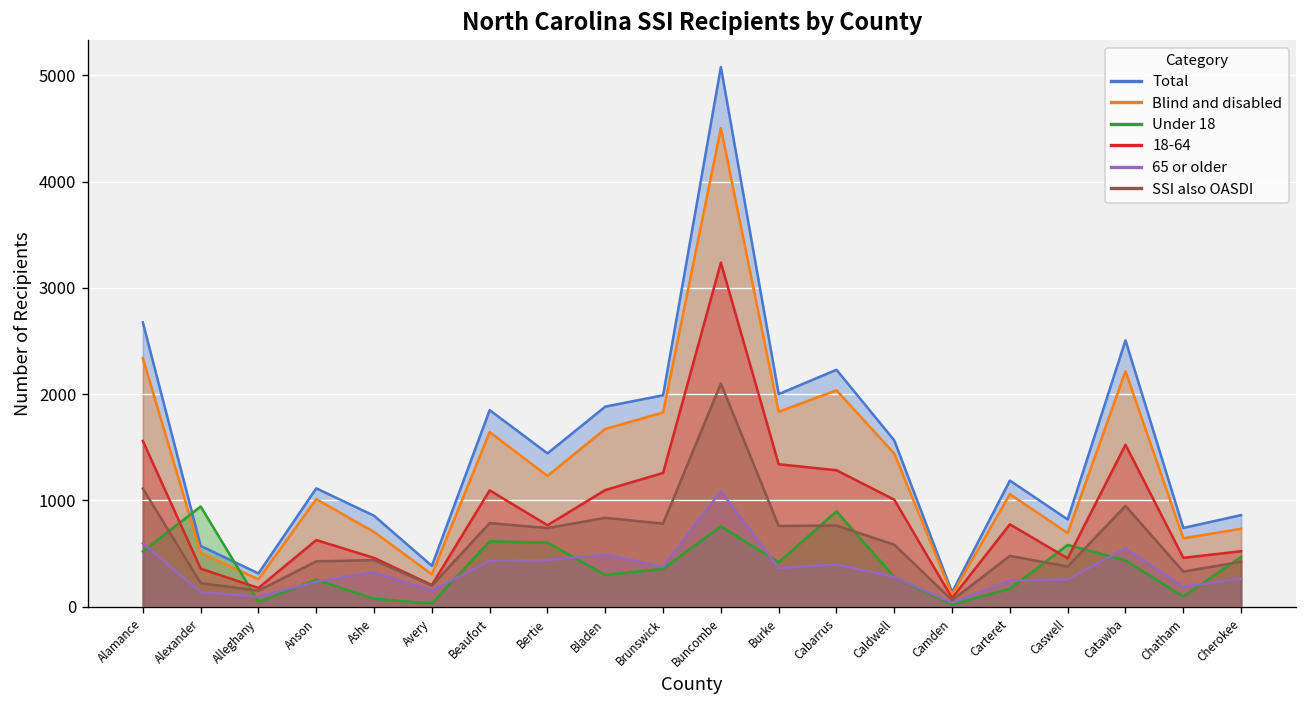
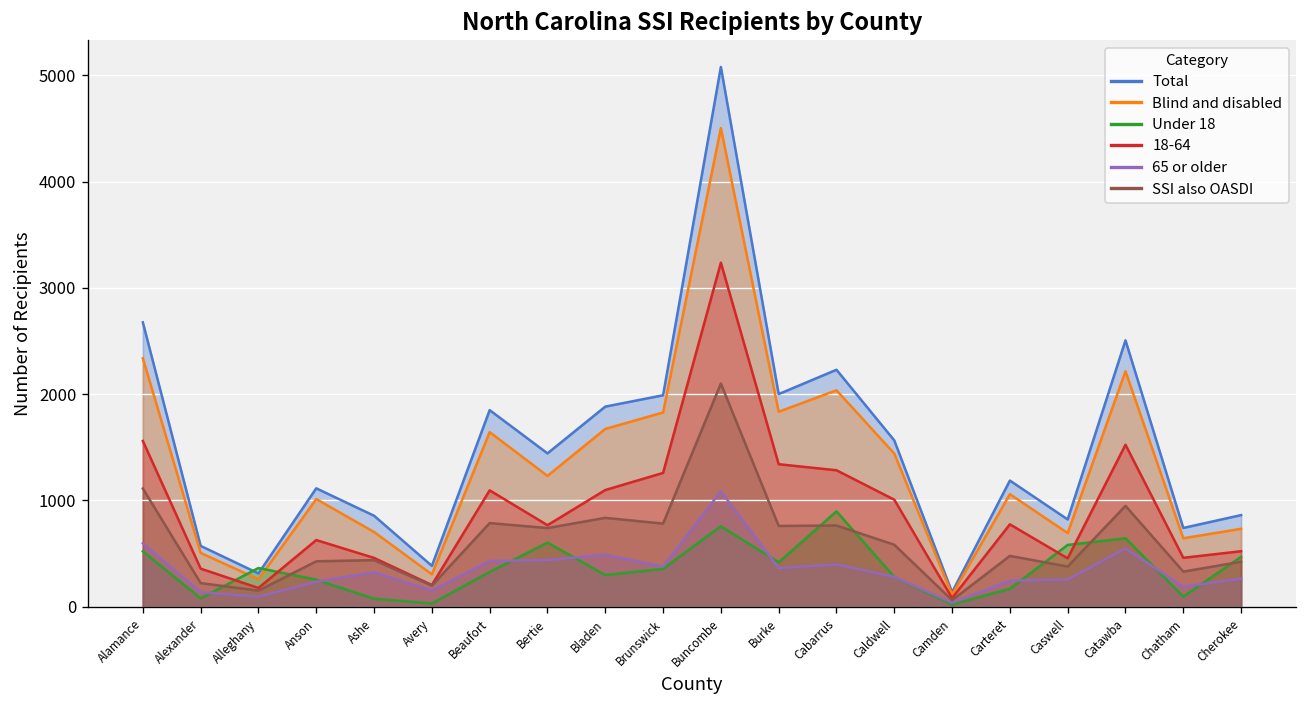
Under 18, Alexander: 900 -> 100
Under 18, Alleghany: 0 -> 400
Under 18, Beaufort: 600 -> 300
Under 18, Catawba: 400 -> 600
